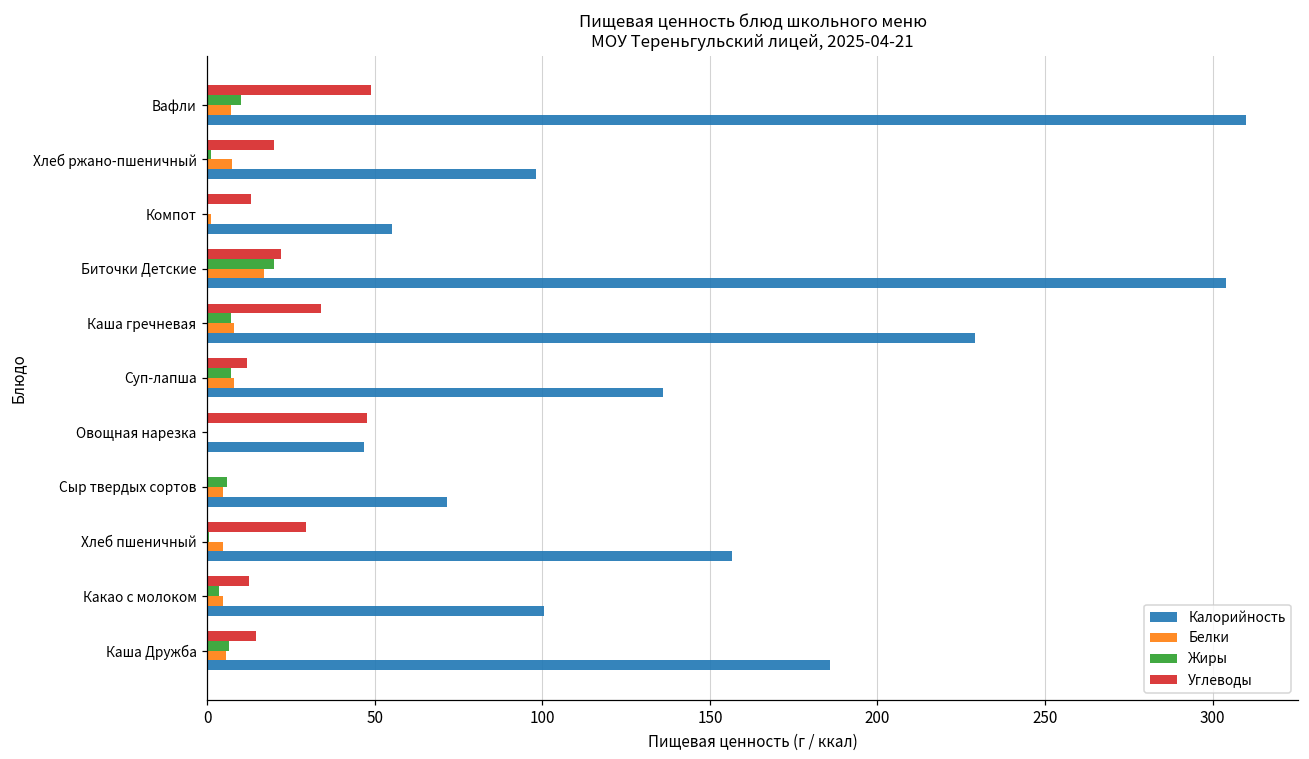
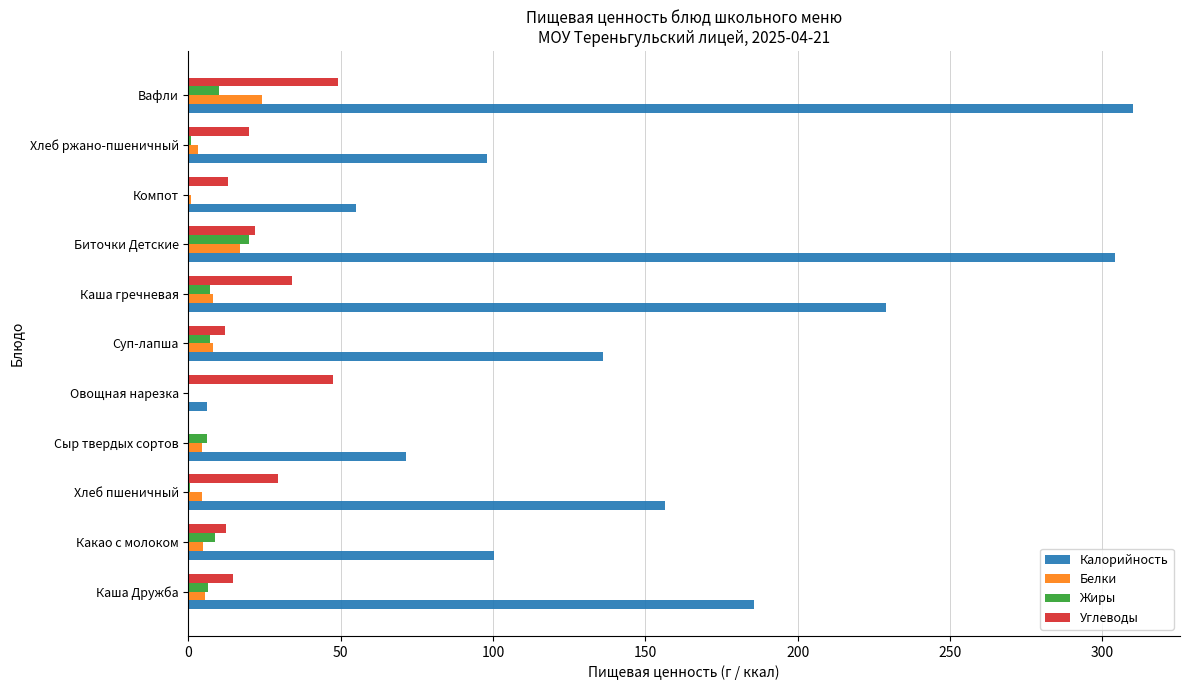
Белки, Вафли: 7 -> 24
Белки, Хлеб ржано-пшеничный: 8 -> 3
Калорийность, Овощная нарезка: 47 -> 6
Жиры, Какао с молоком: 4 -> 9
